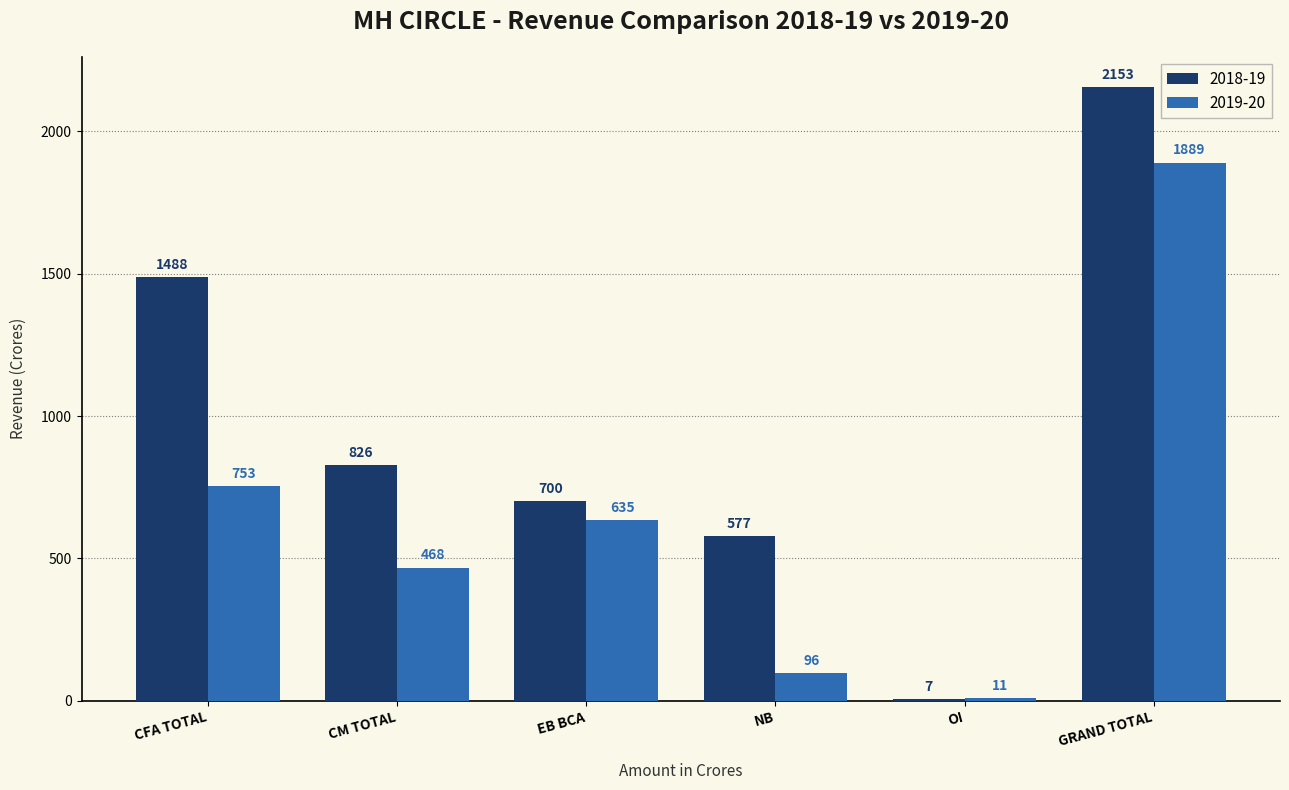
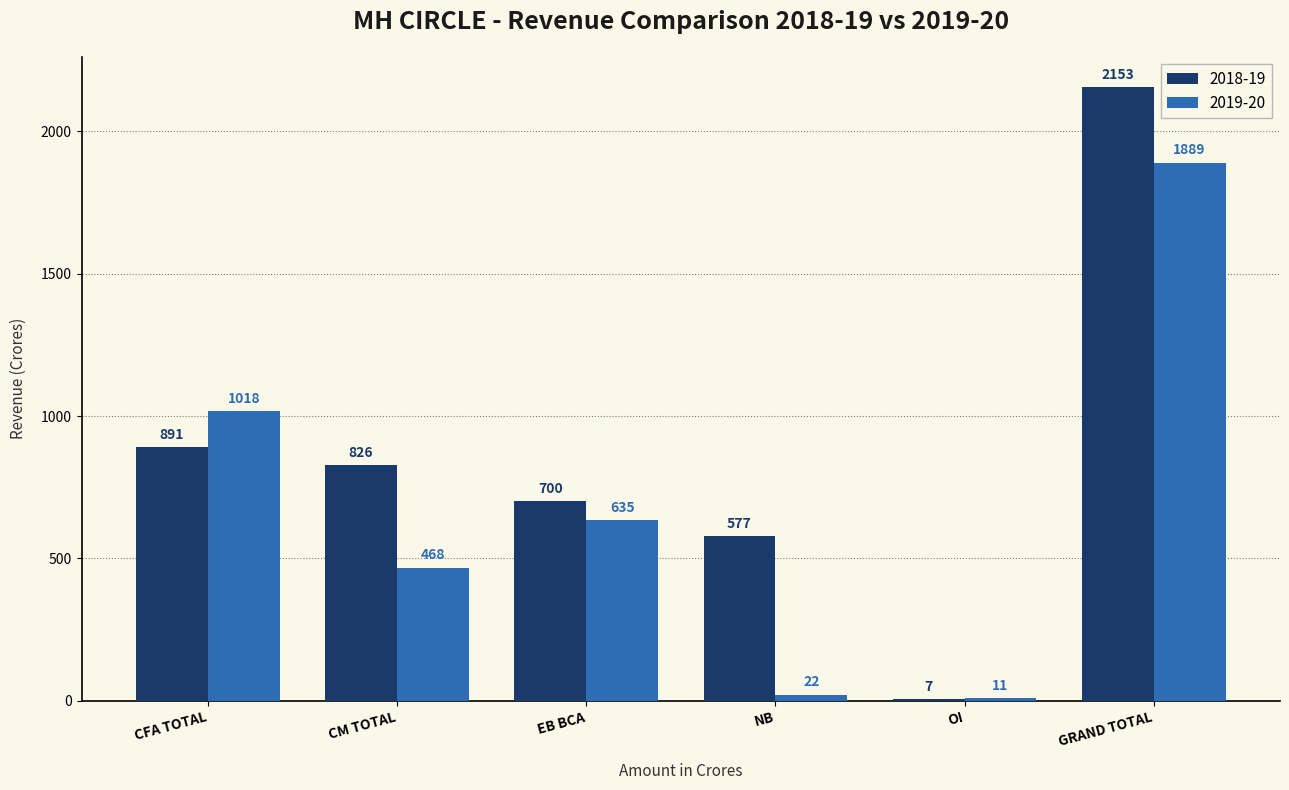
2018-19, CFA TOTAL: 1488 -> 891
2019-20, CFA TOTAL: 753 -> 1018
2019-20, NB: 96 -> 22
